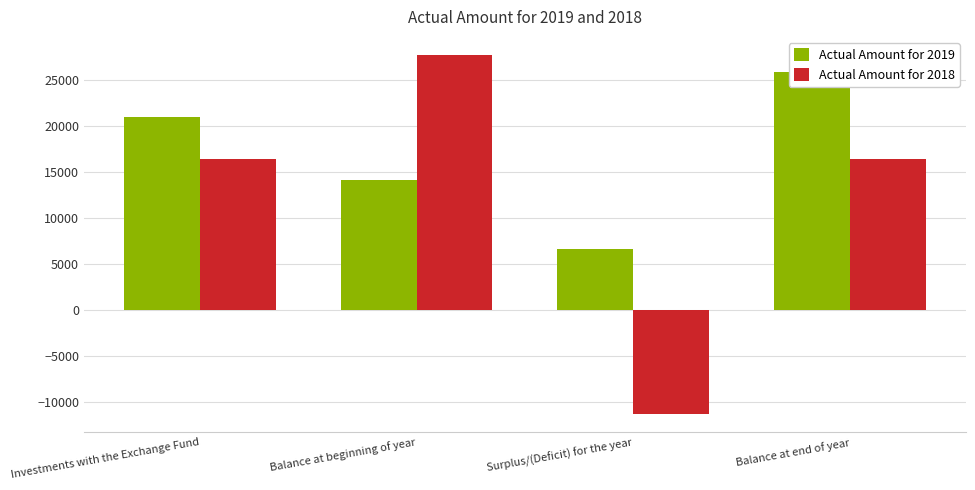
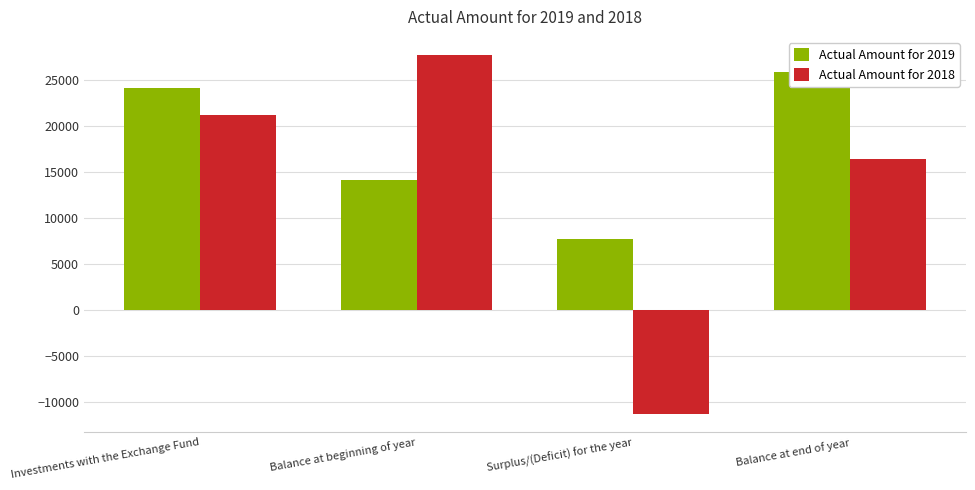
Actual Amount for 2019, Investments with the Exchange Fund: 21000 -> 24000
Actual Amount for 2018, Investments with the Exchange Fund: 16000 -> 21000
Actual Amount for 2019, Surplus/(Deficit) for the year: 7000 -> 8000
